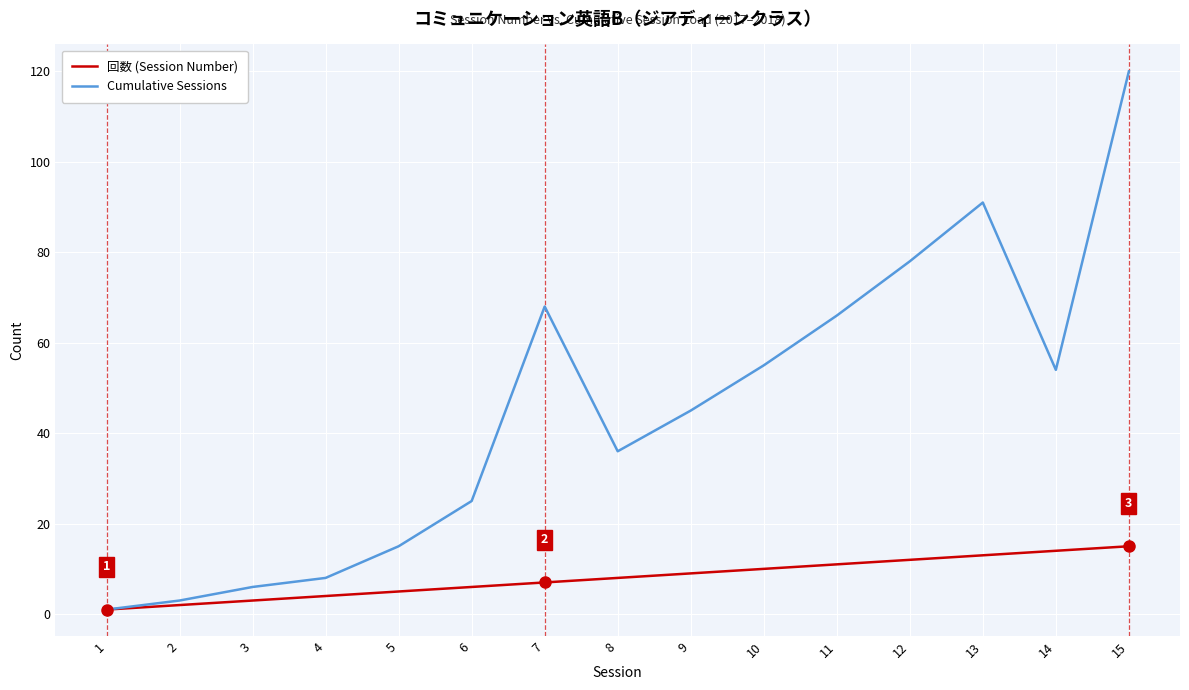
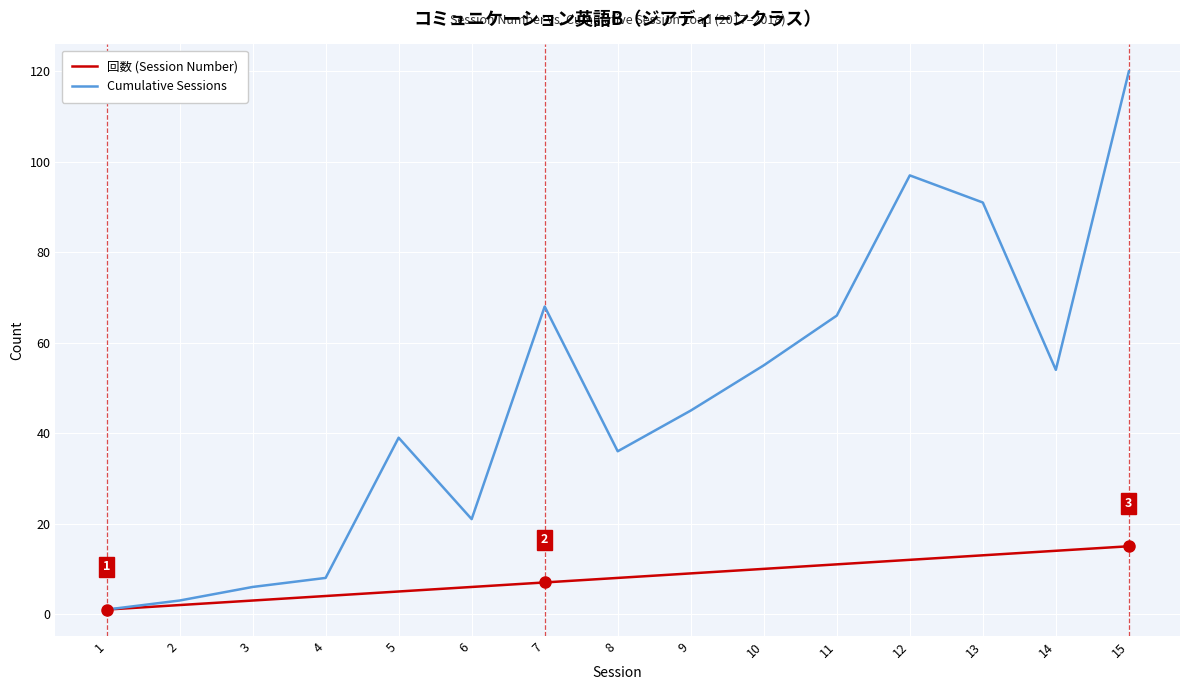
Cumulative Sessions, 5: 15 -> 39
Cumulative Sessions, 6: 25 -> 21
Cumulative Sessions, 12: 78 -> 97
